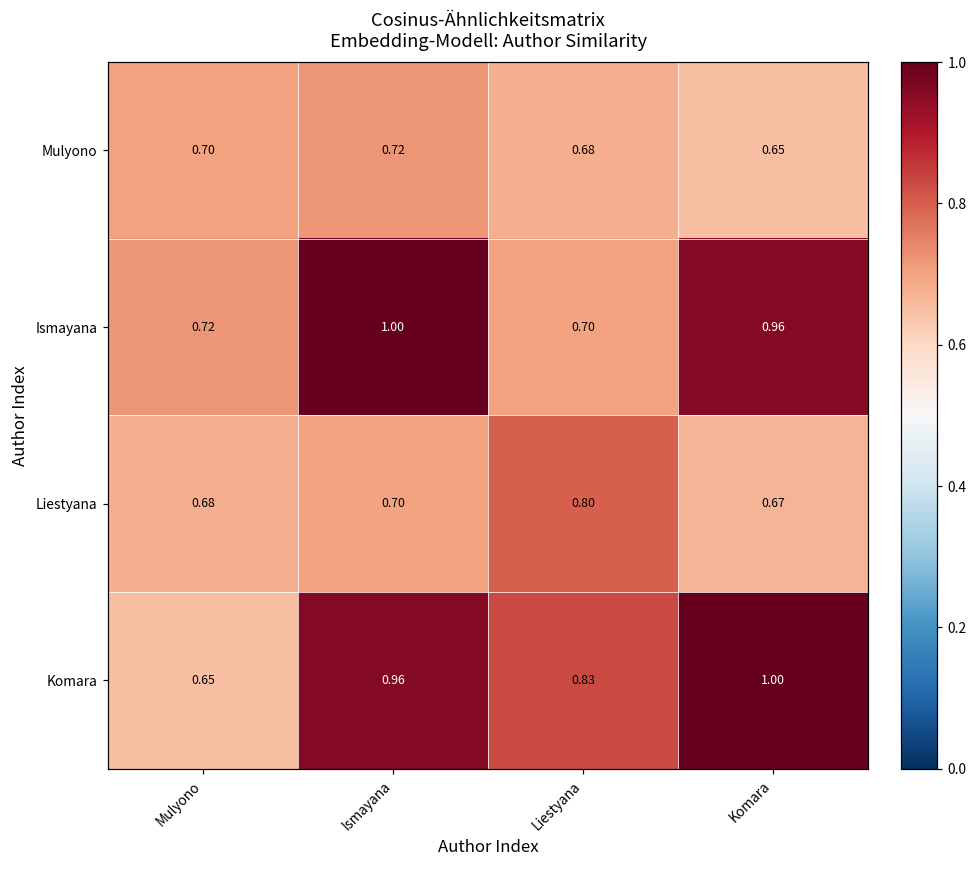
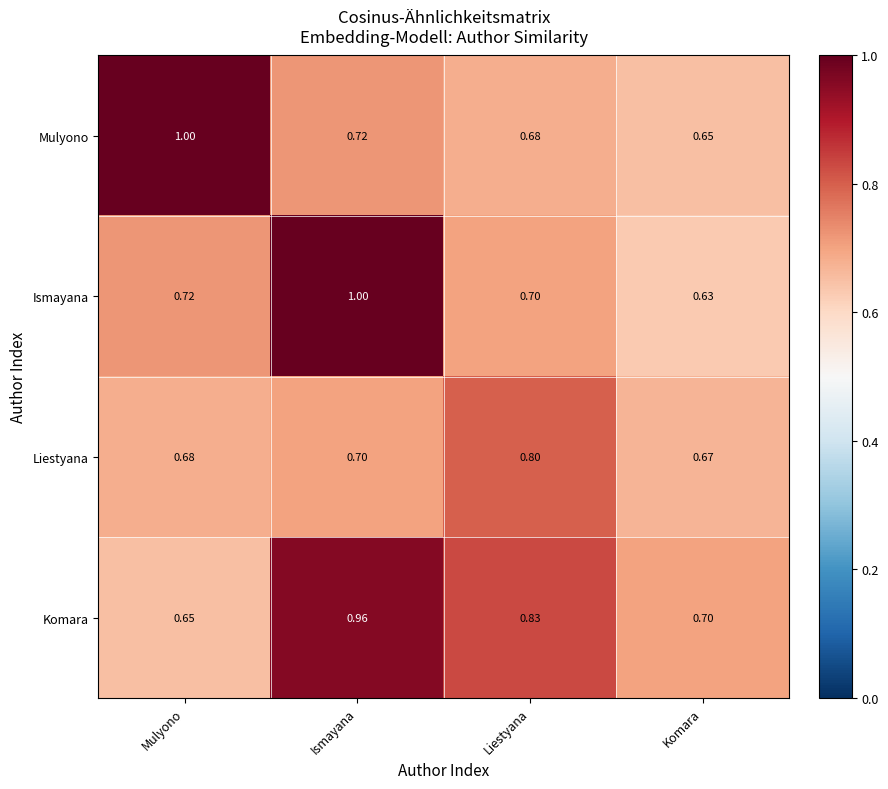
Mulyono, Mulyono: 0.70 -> 1.00
Ismayana, Komara: 0.96 -> 0.63
Komara, Komara: 1.00 -> 0.70
